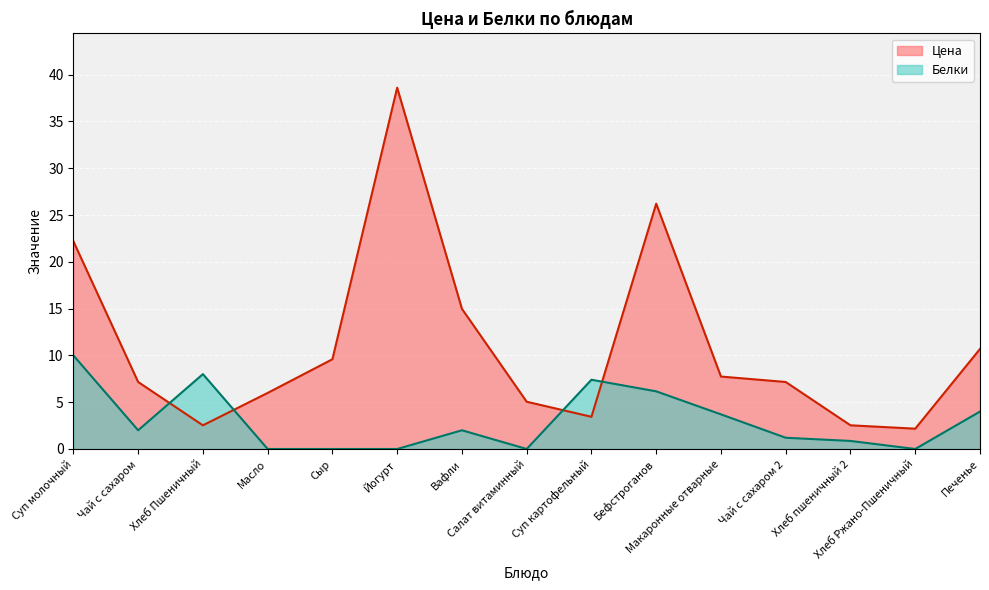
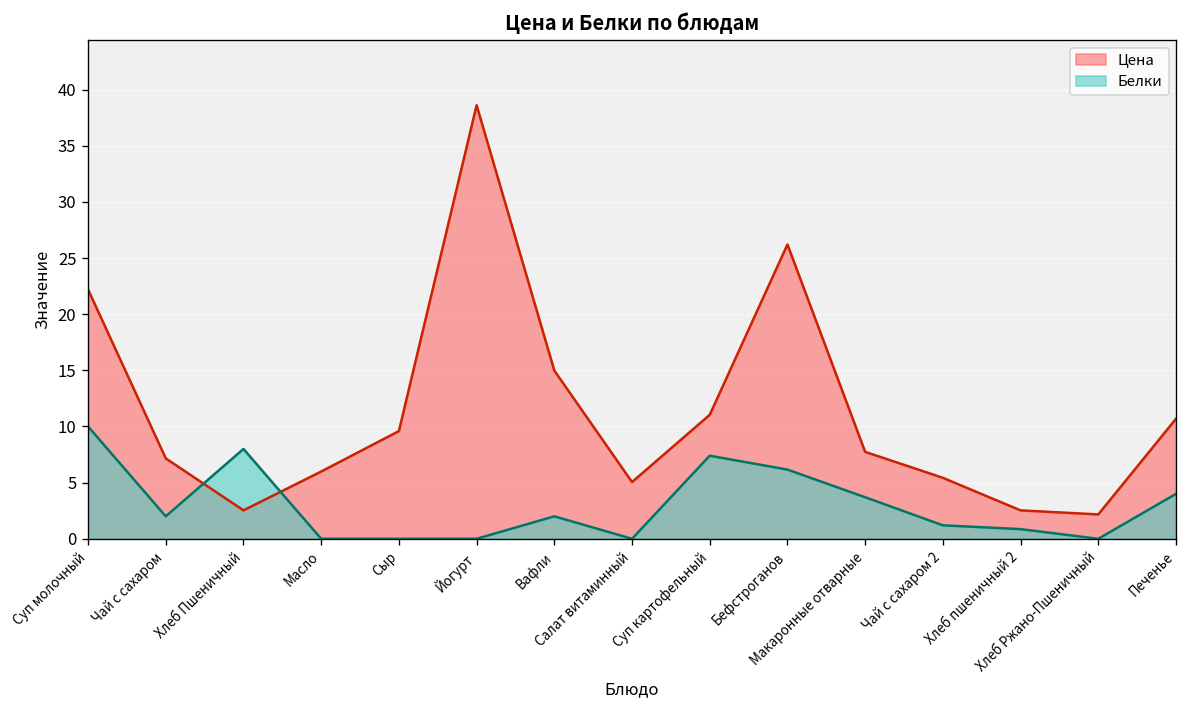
Цена, Суп картофельный: 3 -> 11
Цена, Чай с сахаром 2: 7 -> 5
